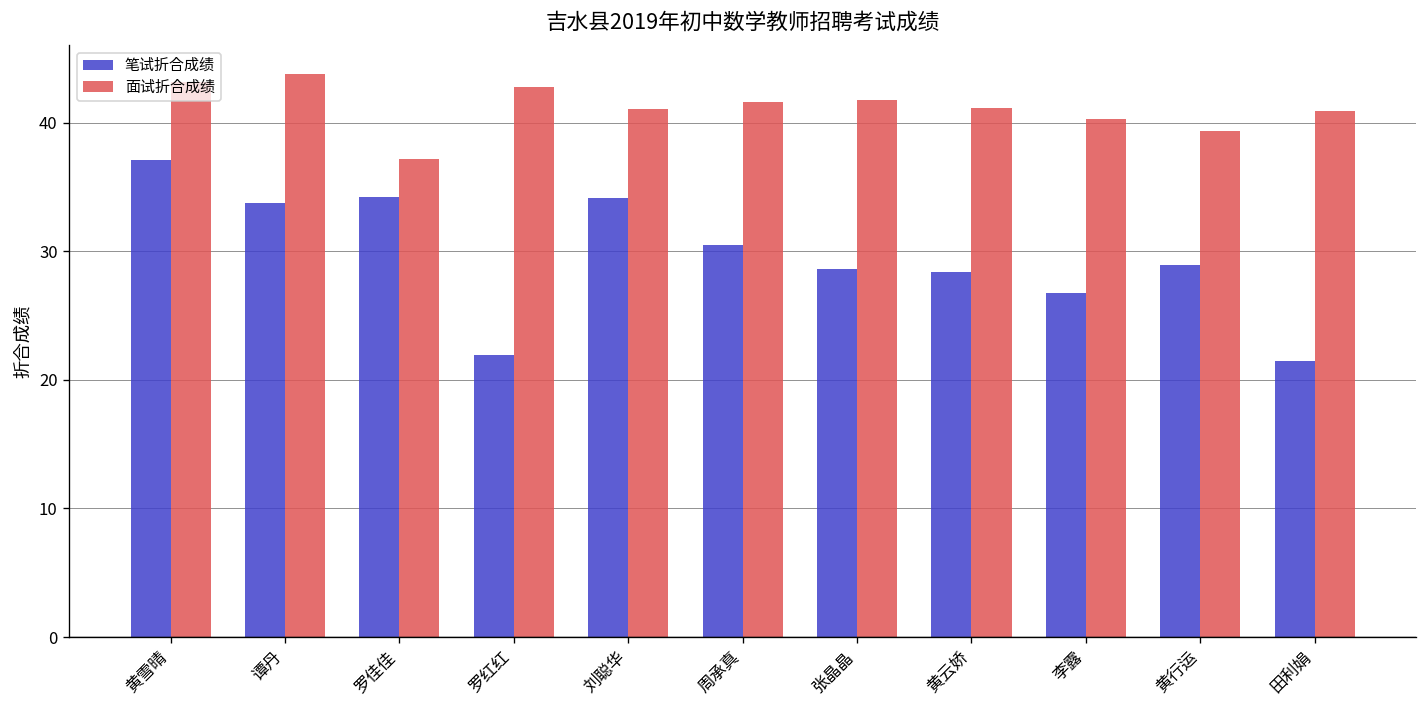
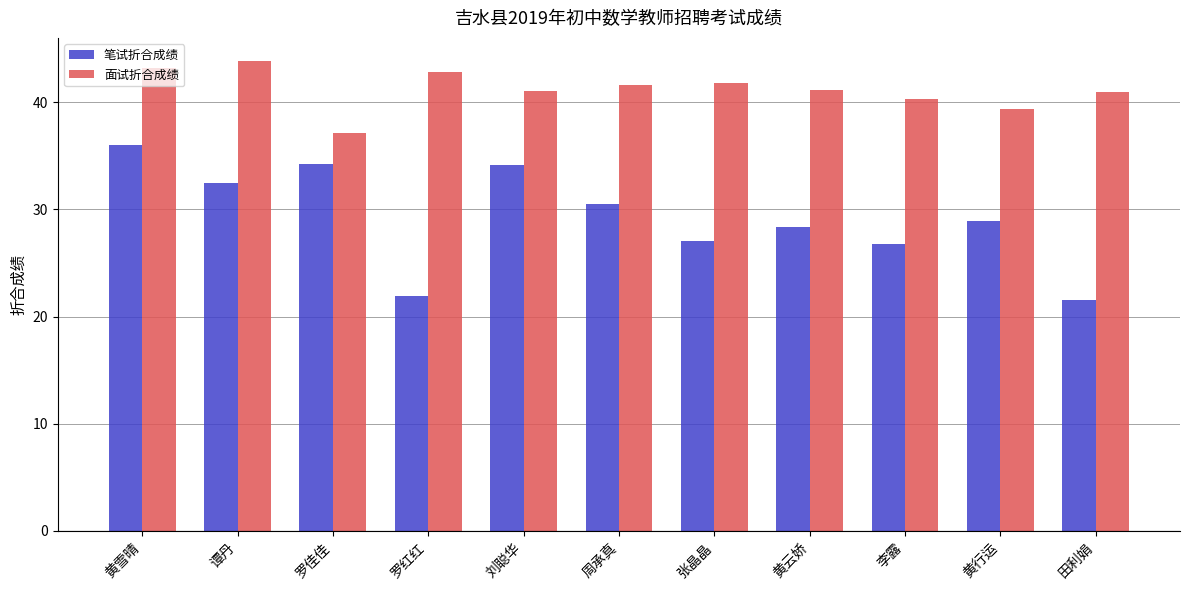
笔试折合成绩, 黄雪晴: 37.1 -> 36.0
笔试折合成绩, 谭丹: 33.8 -> 32.4
笔试折合成绩, 张晶晶: 28.6 -> 27.1
